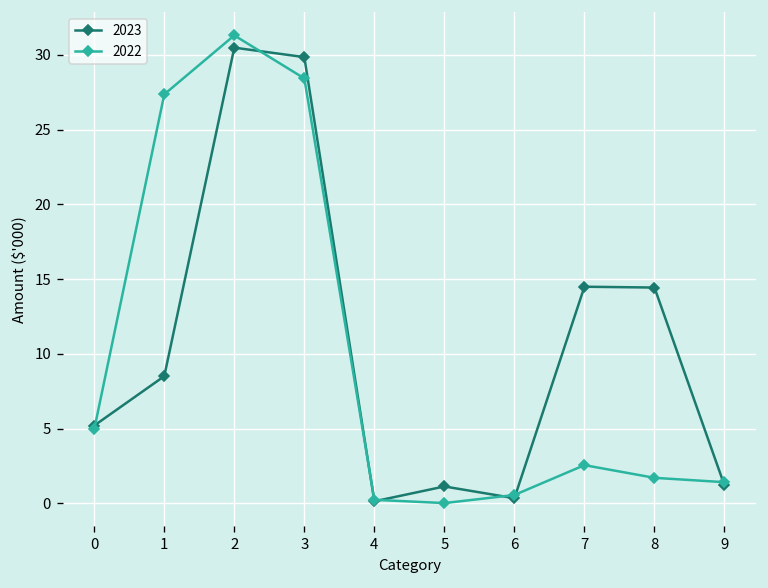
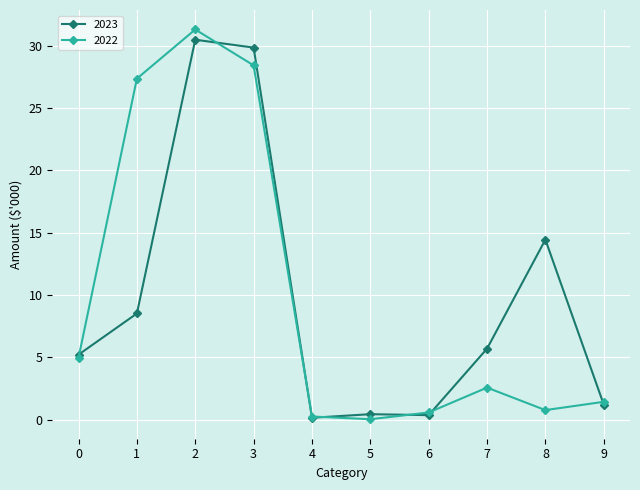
2023, 5: 1.1 -> 0.4
2023, 7: 14.5 -> 5.7
2022, 8: 1.7 -> 0.8
